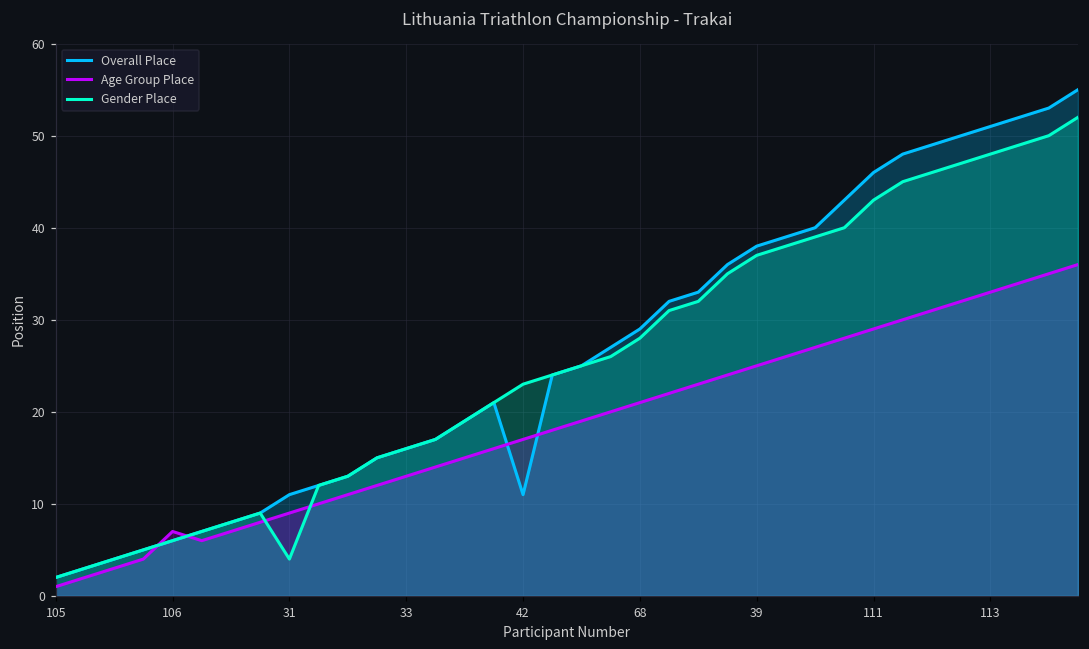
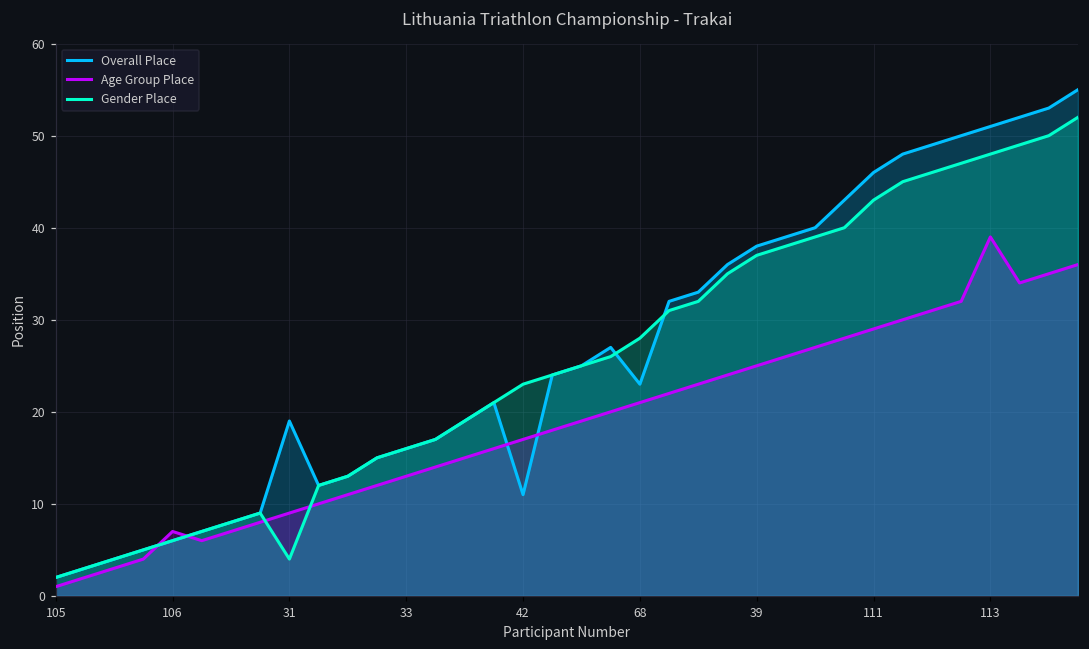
Overall Place, 31: 11 -> 19
Overall Place, 68: 29 -> 23
Age Group Place, 113: 33 -> 39
